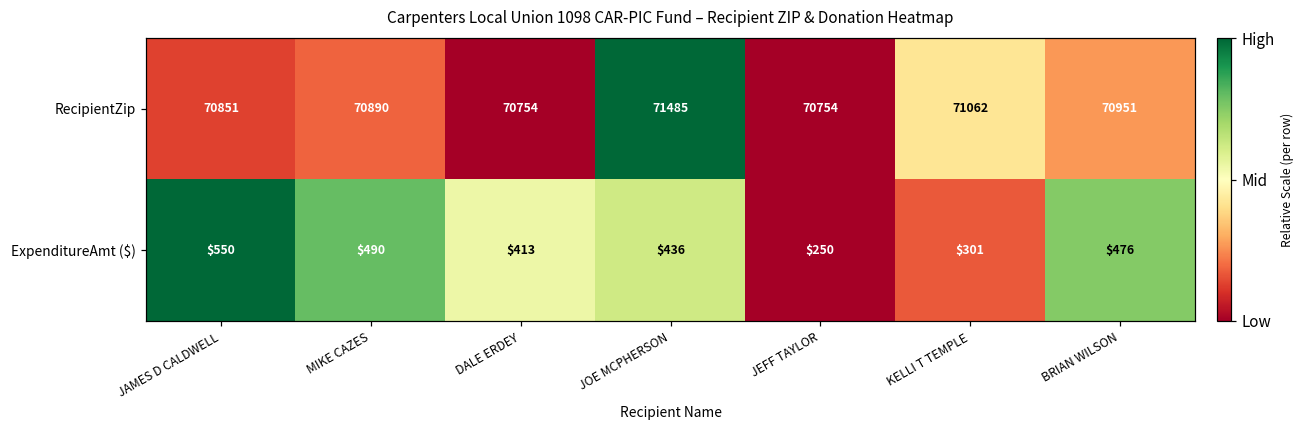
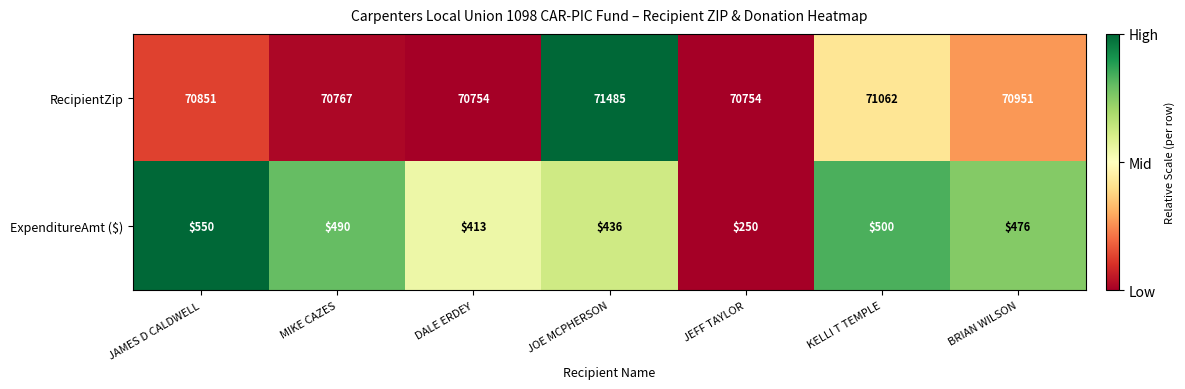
RecipientZip, MIKE CAZES: 70890 -> 70767
ExpenditureAmt ($), KELLI T TEMPLE: $301 -> $500
